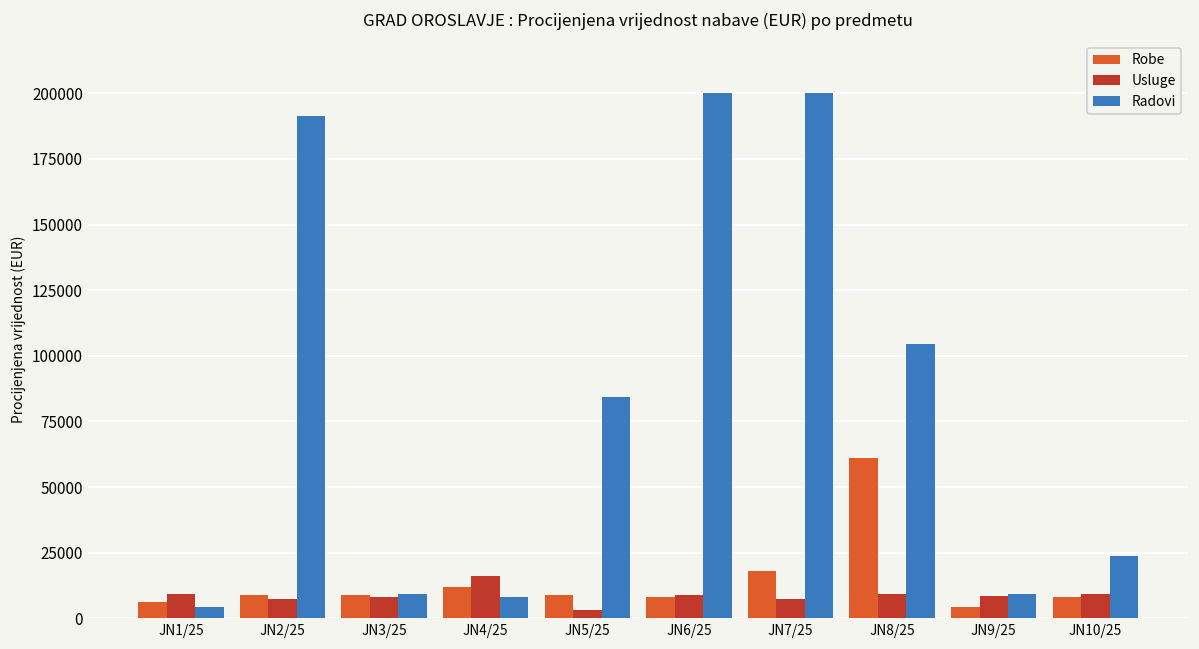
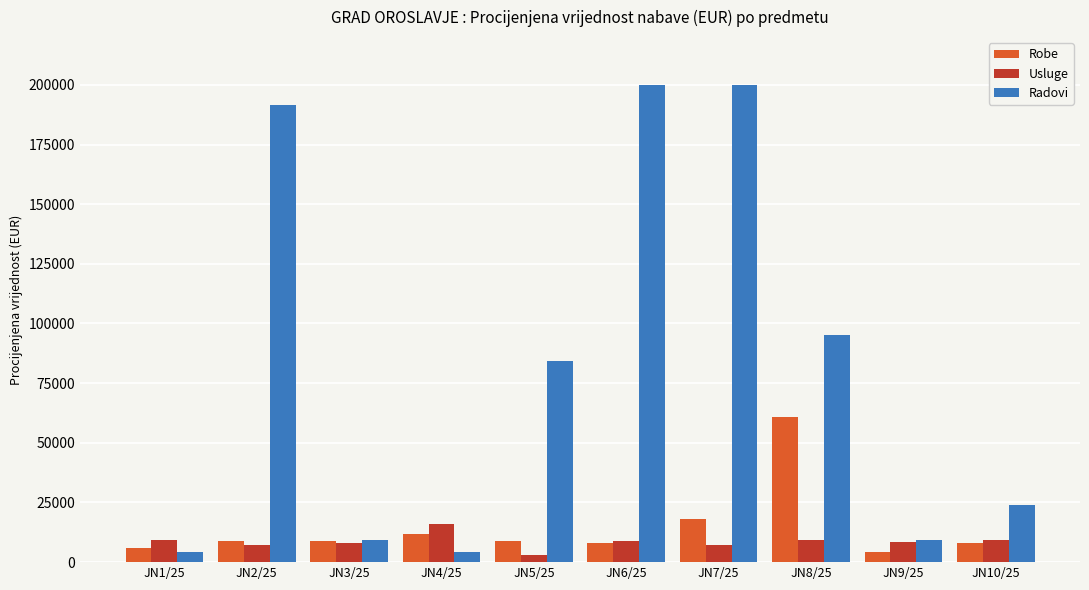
Radovi, JN4/25: 8000 -> 4000
Radovi, JN8/25: 105000 -> 95000
